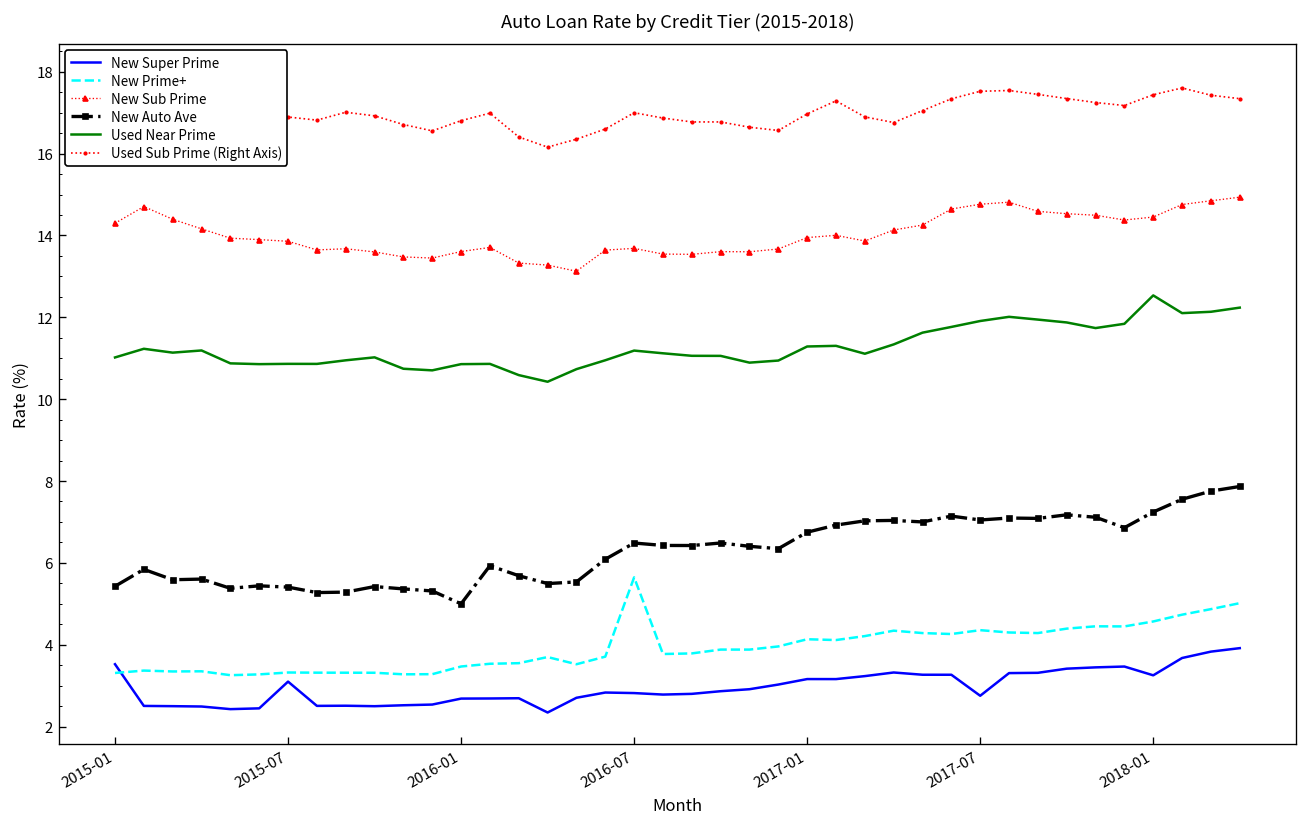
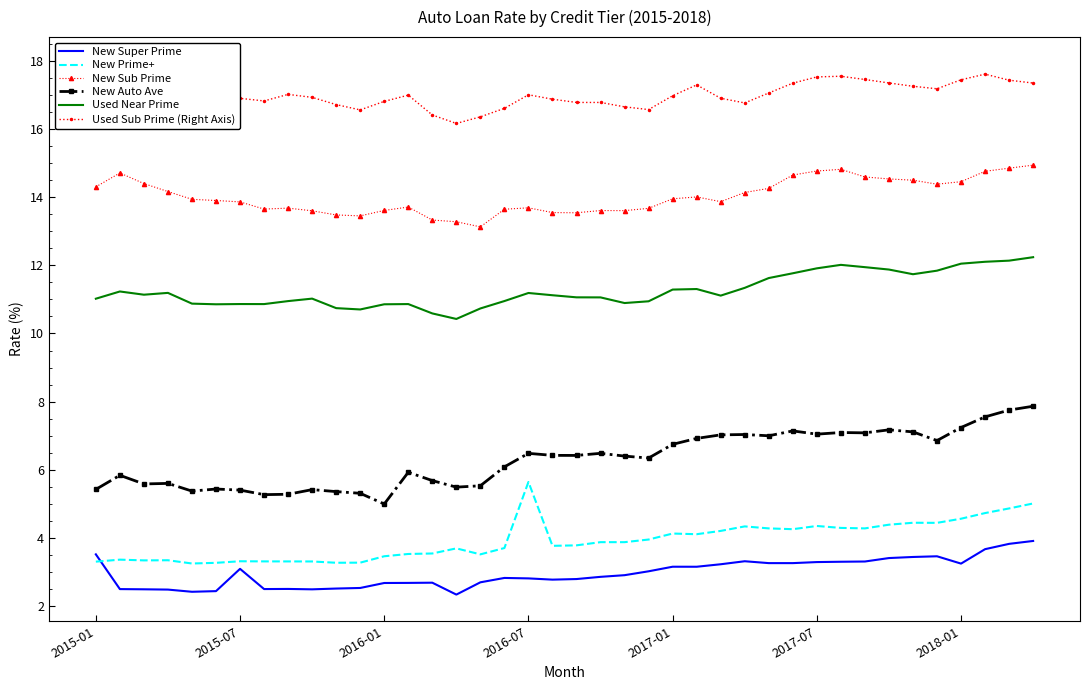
New Super Prime, 2017-07: 2.8 -> 3.3
Used Near Prime, 2018-01: 12.5 -> 12.0
